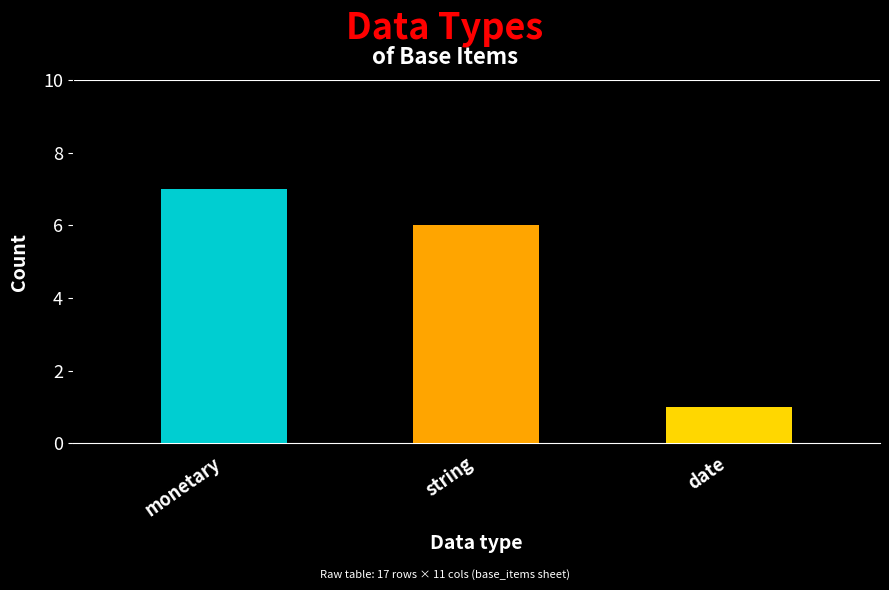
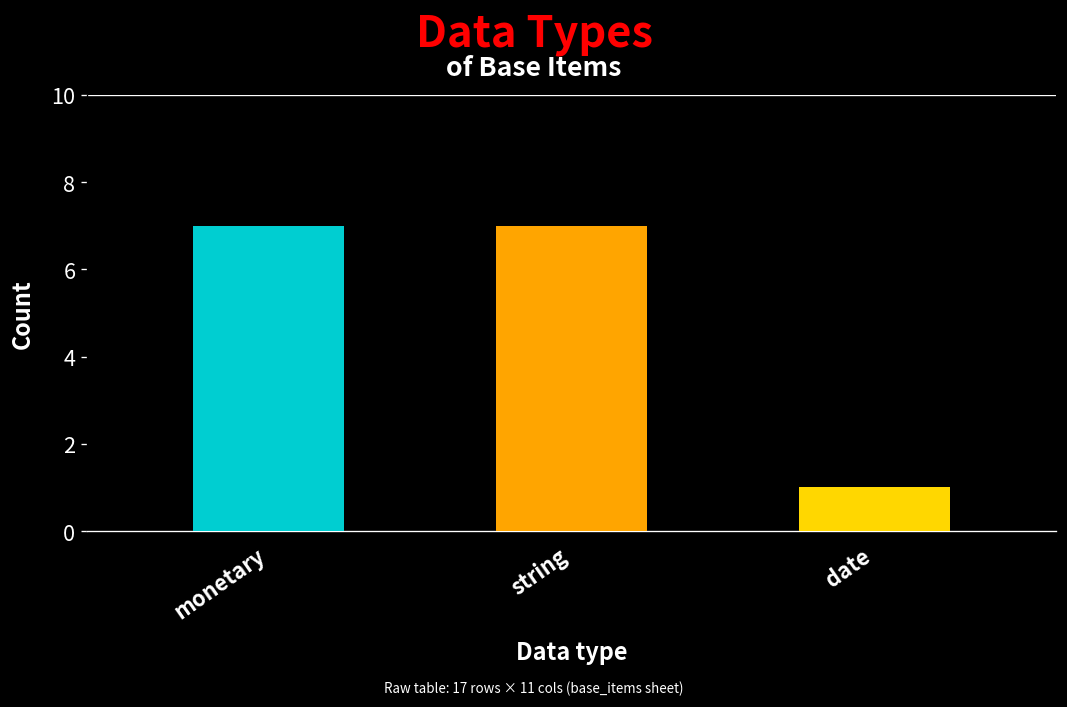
string: 6 -> 7
